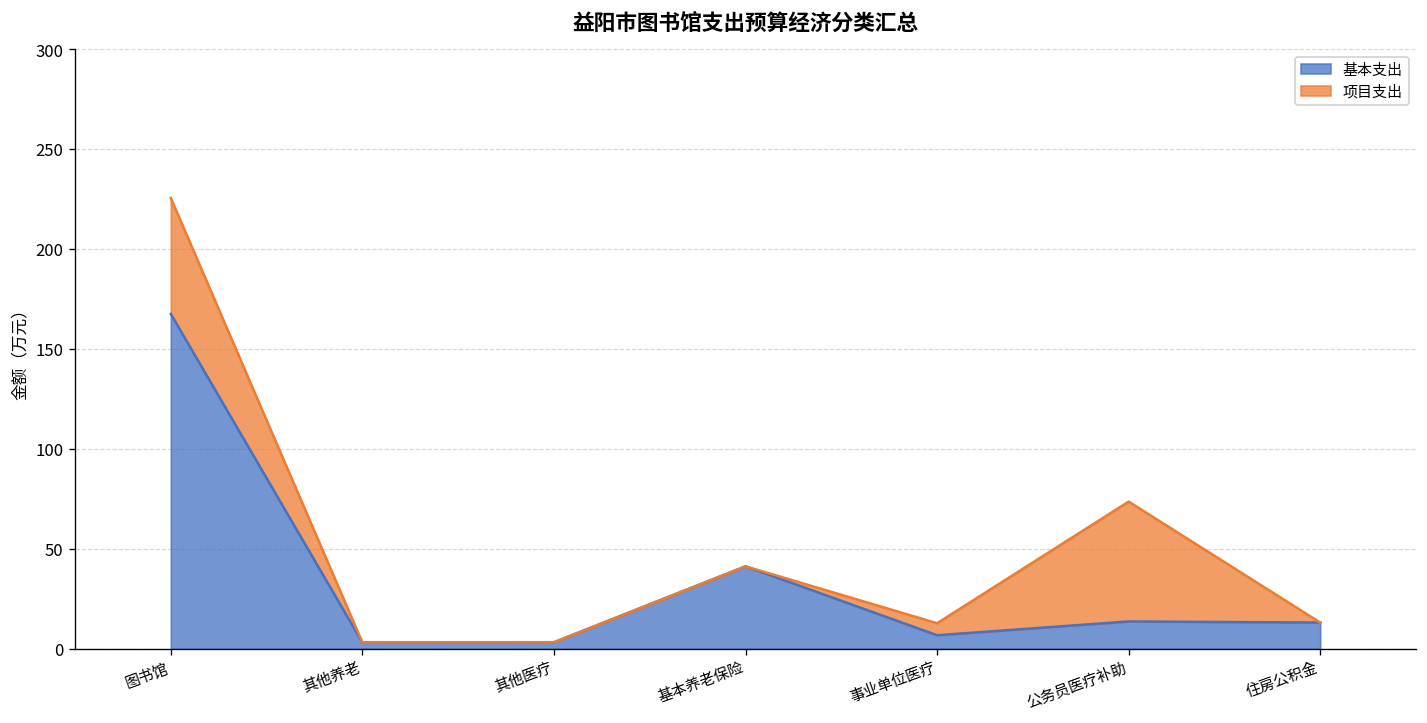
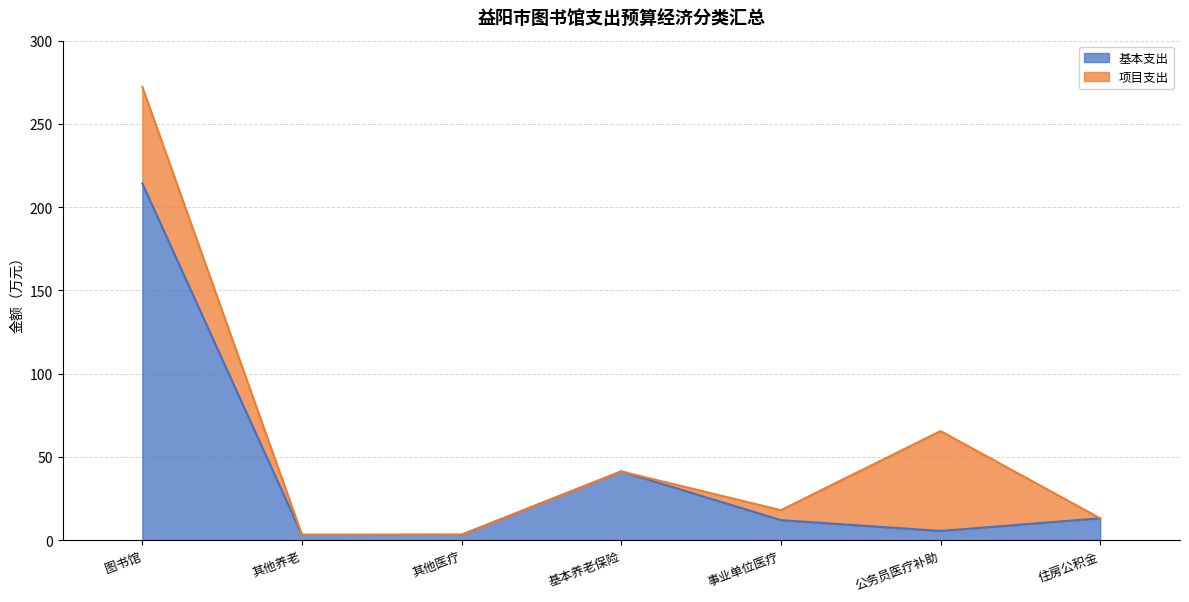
基本支出, 图书馆: 168 -> 214
基本支出, 事业单位医疗: 7 -> 12
基本支出, 公务员医疗补助: 14 -> 6
